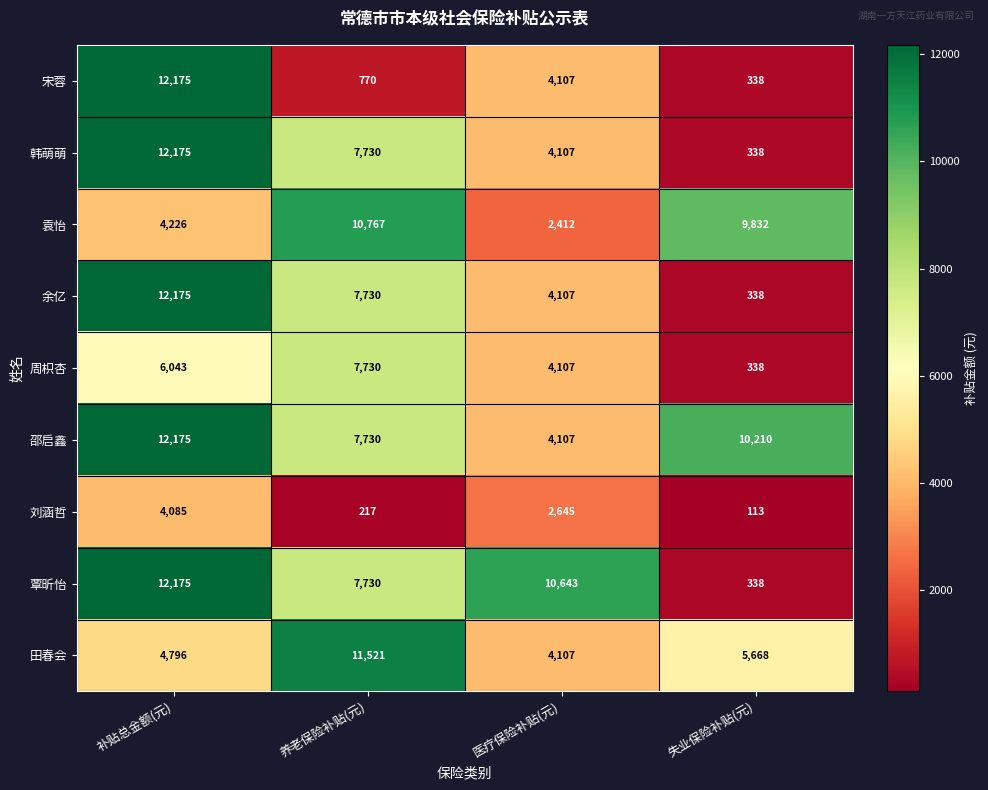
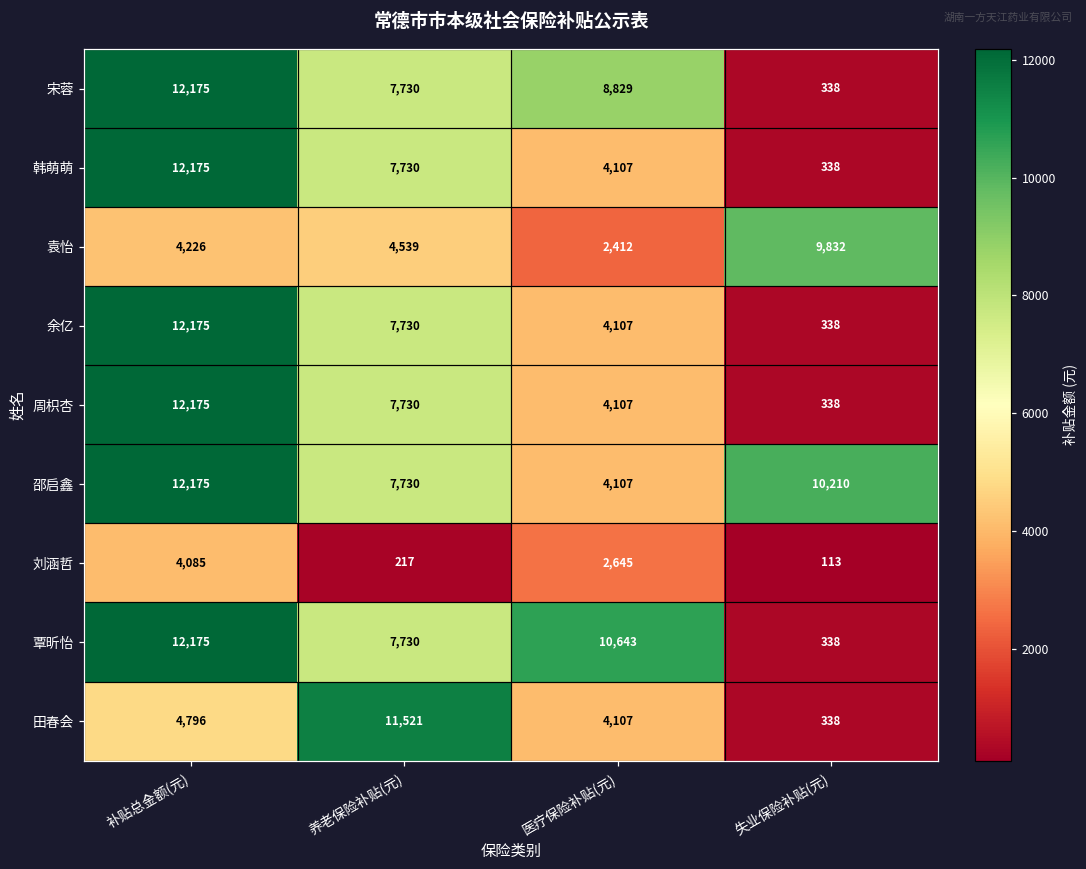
宋蓉, 养老保险补贴(元): 770 -> 7,730
宋蓉, 医疗保险补贴(元): 4,107 -> 8,829
袁怡, 养老保险补贴(元): 10,767 -> 4,539
周枳杏, 补贴总金额(元): 6,043 -> 12,175
田春会, 失业保险补贴(元): 5,668 -> 338
